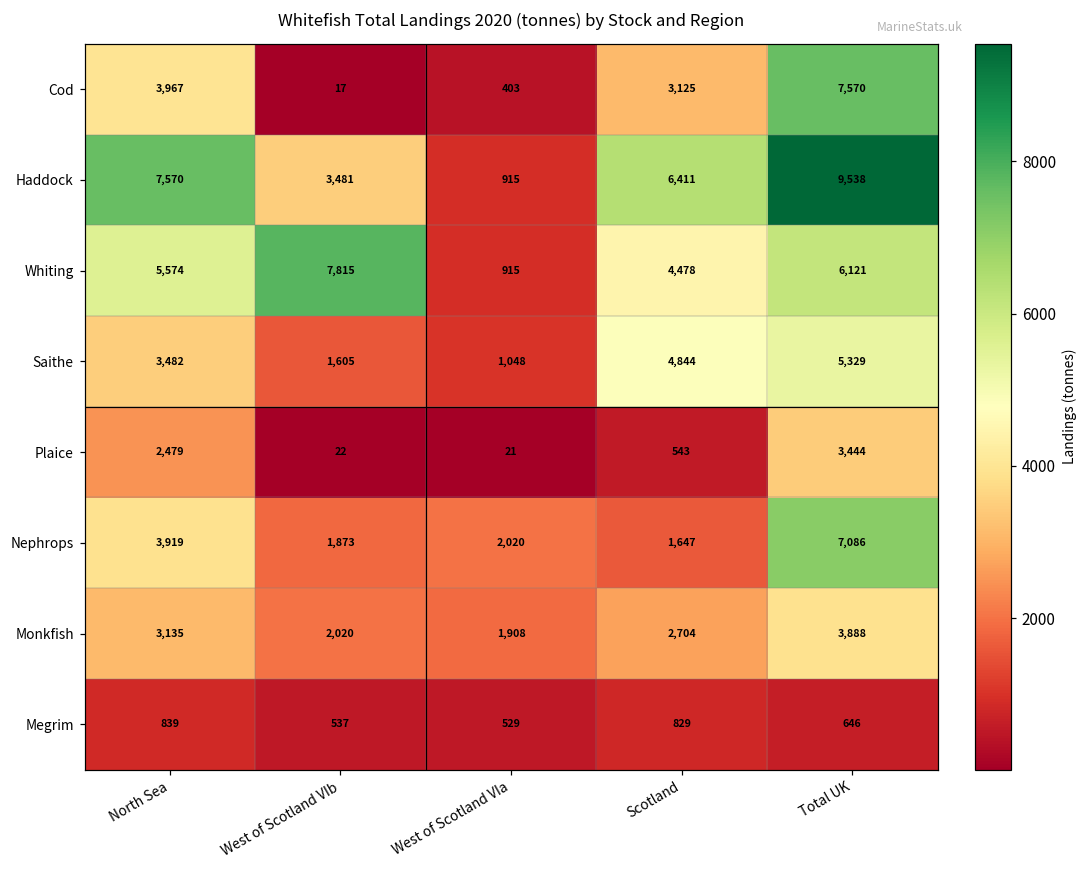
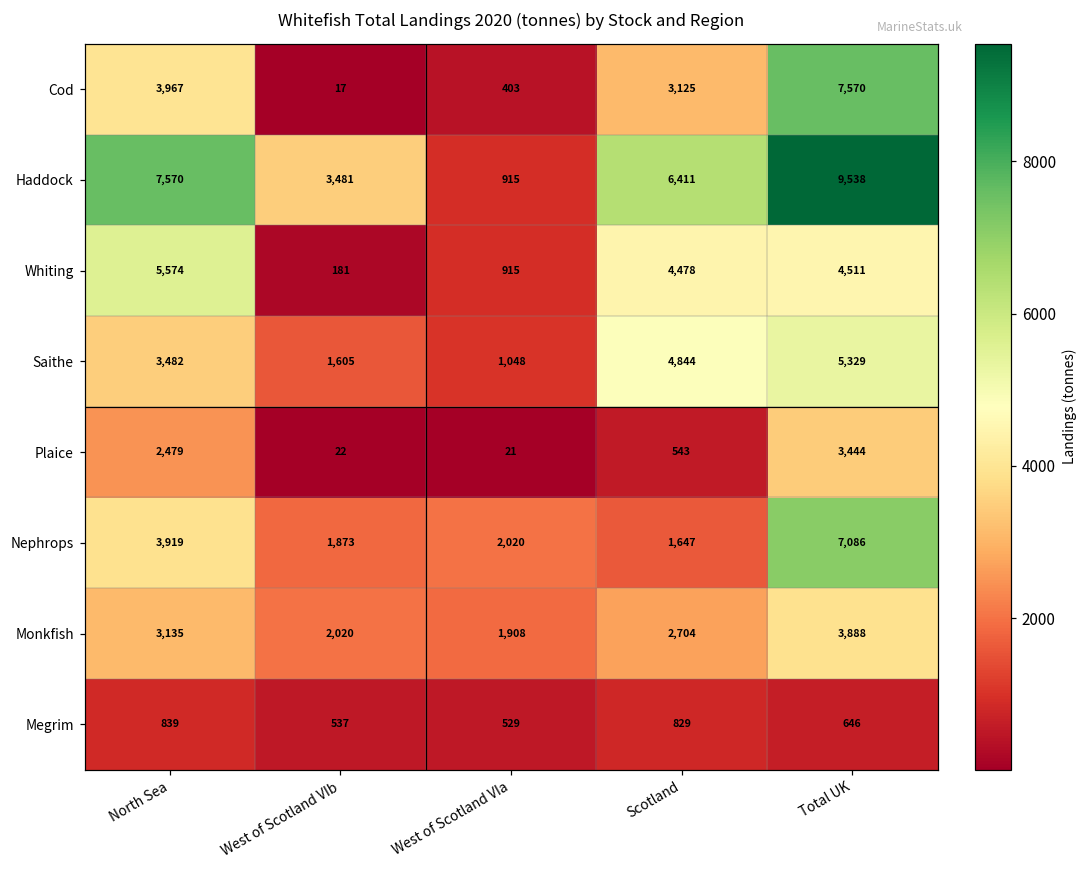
Whiting, West of Scotland VIb: 7,815 -> 181
Whiting, Total UK: 6,121 -> 4,511
